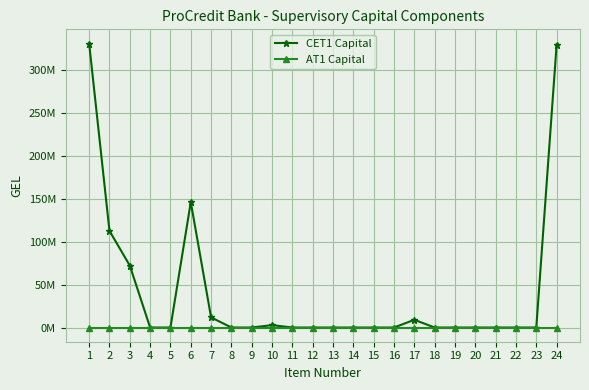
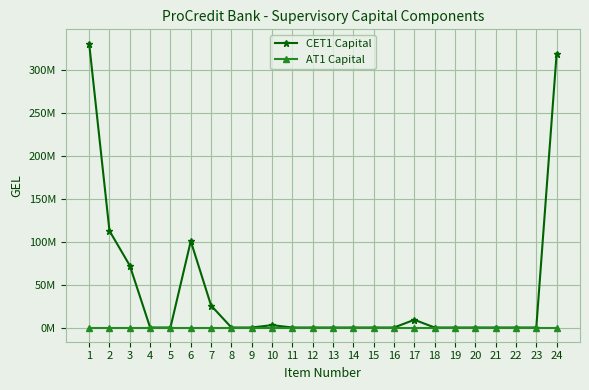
CET1 Capital, 6: 150000000 -> 100000000
CET1 Capital, 7: 10000000 -> 30000000
CET1 Capital, 24: 330000000 -> 320000000
